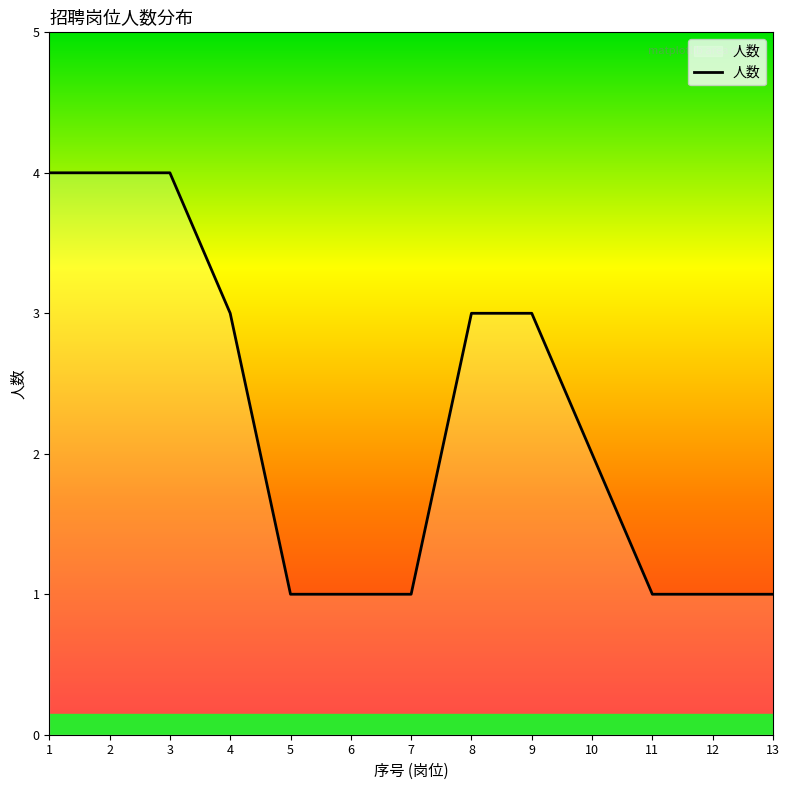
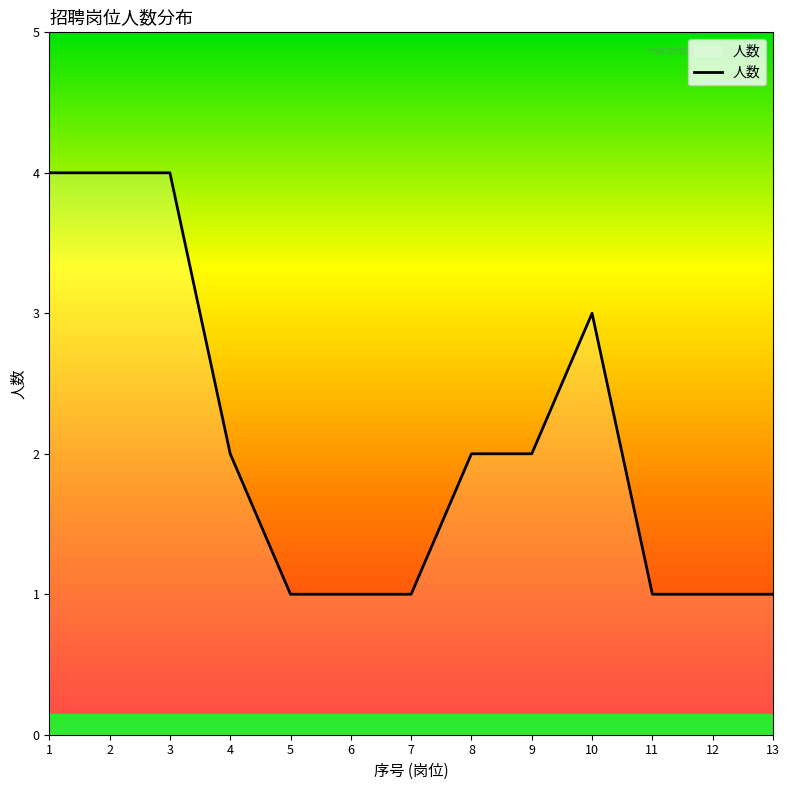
4: 3 -> 2
8: 3 -> 2
9: 3 -> 2
10: 2 -> 3
